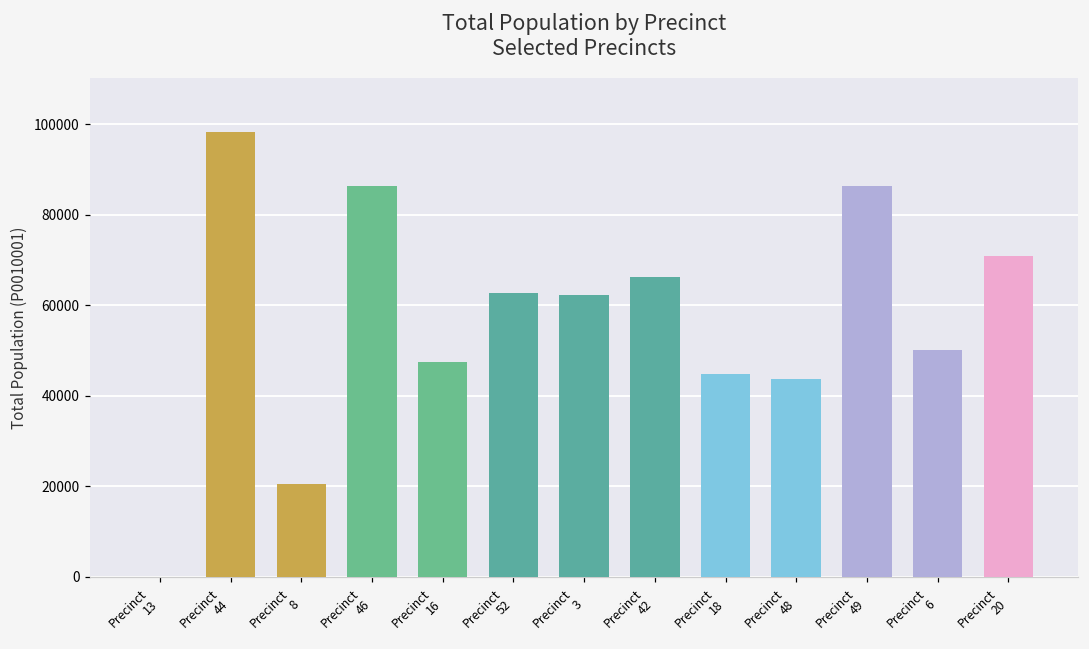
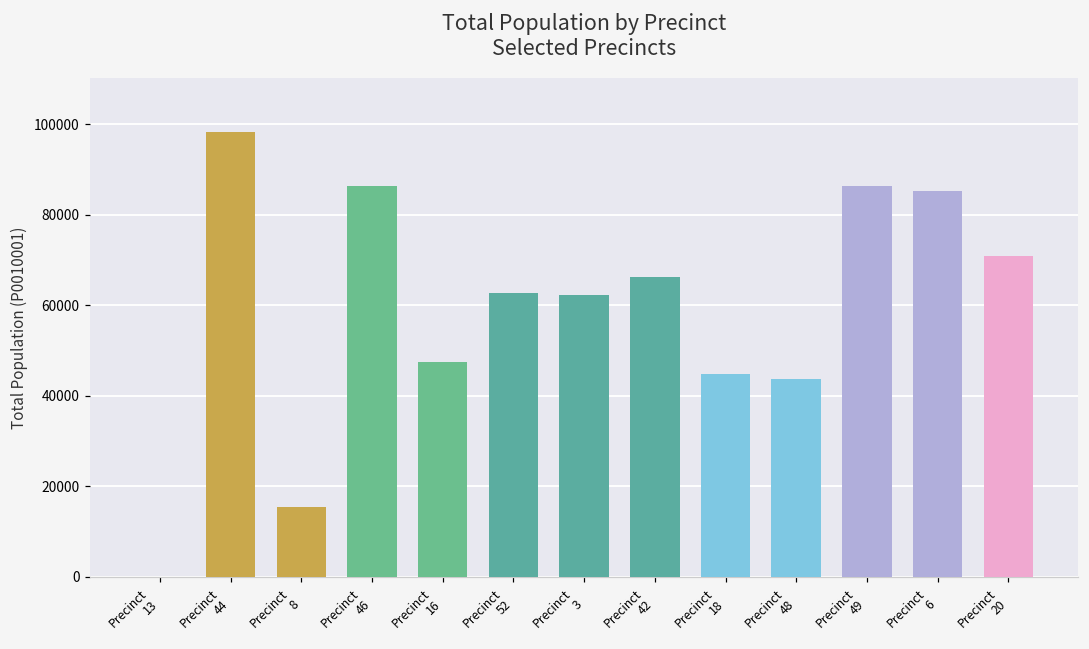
Precinct 8: 21000 -> 16000
Precinct 6: 50000 -> 85000
